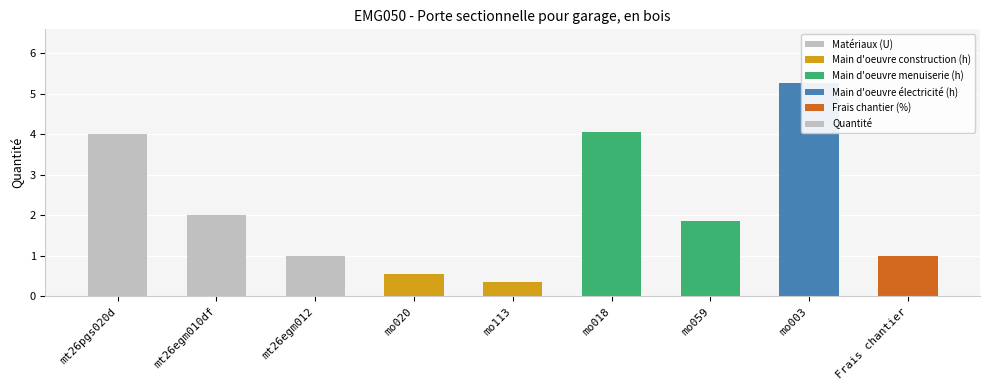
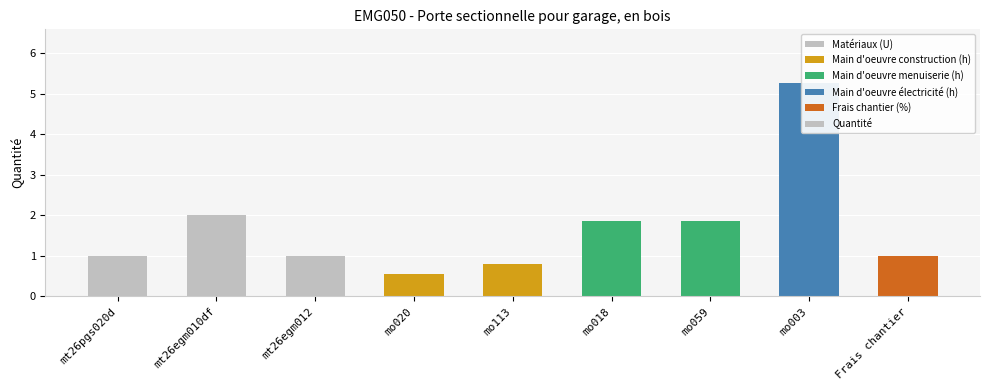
mt26pgs020d: 4 -> 1
mo113: 0.3 -> 0.8
mo018: 4.1 -> 1.9
